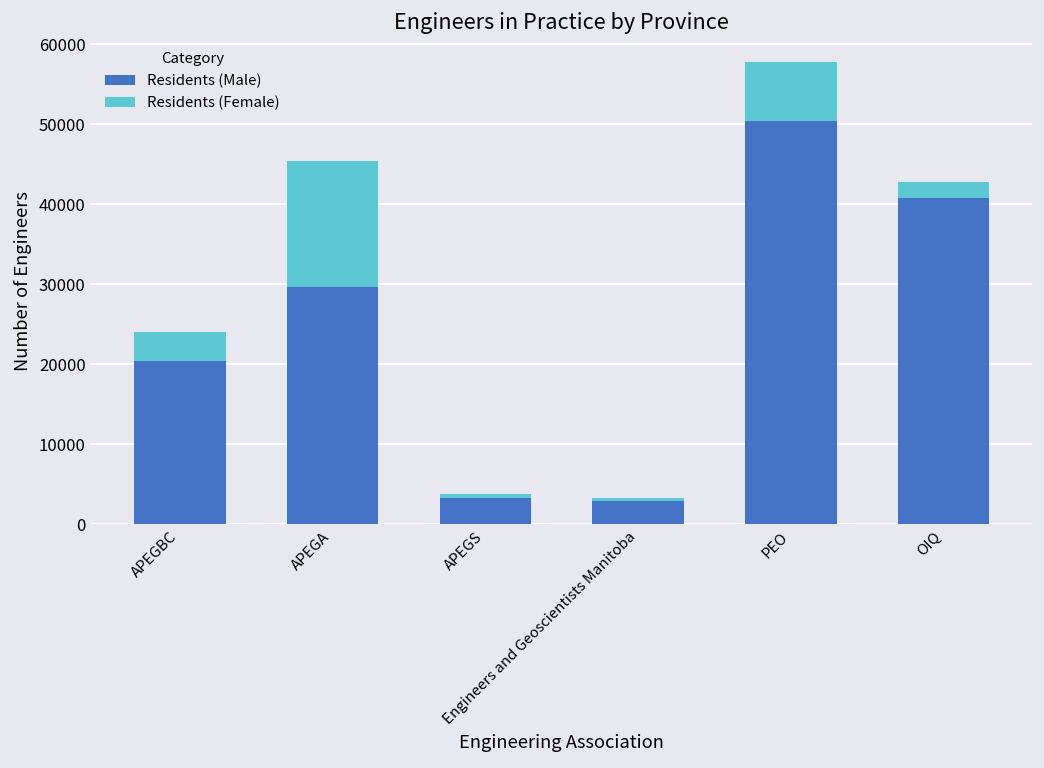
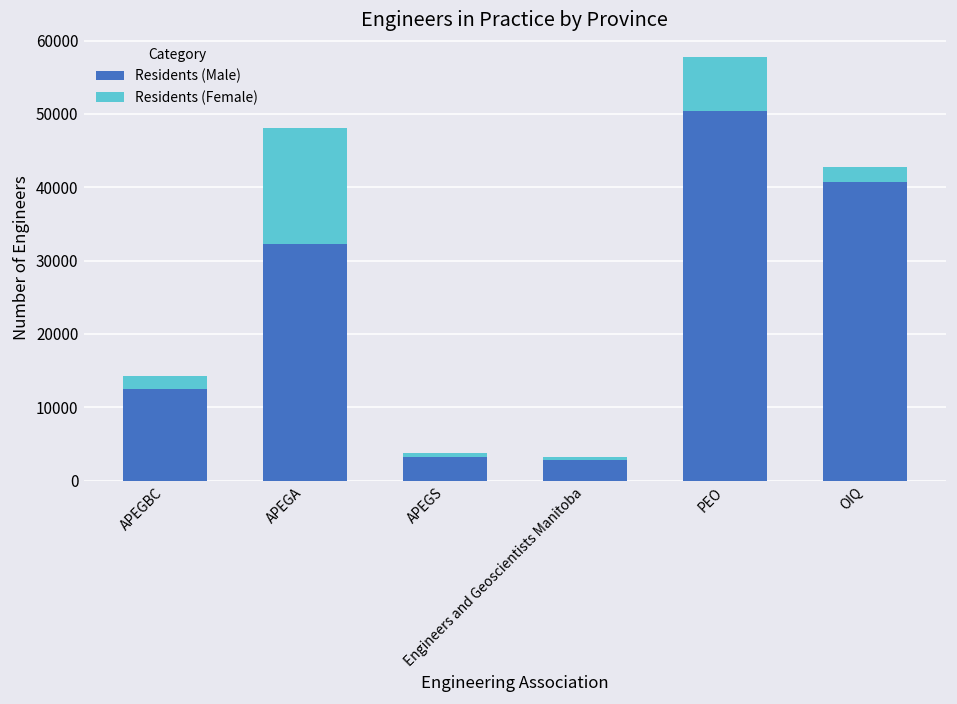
Residents (Male), APEGBC: 20000 -> 12000
Residents (Female), APEGBC: 4000 -> 2000
Residents (Male), APEGA: 30000 -> 32000
